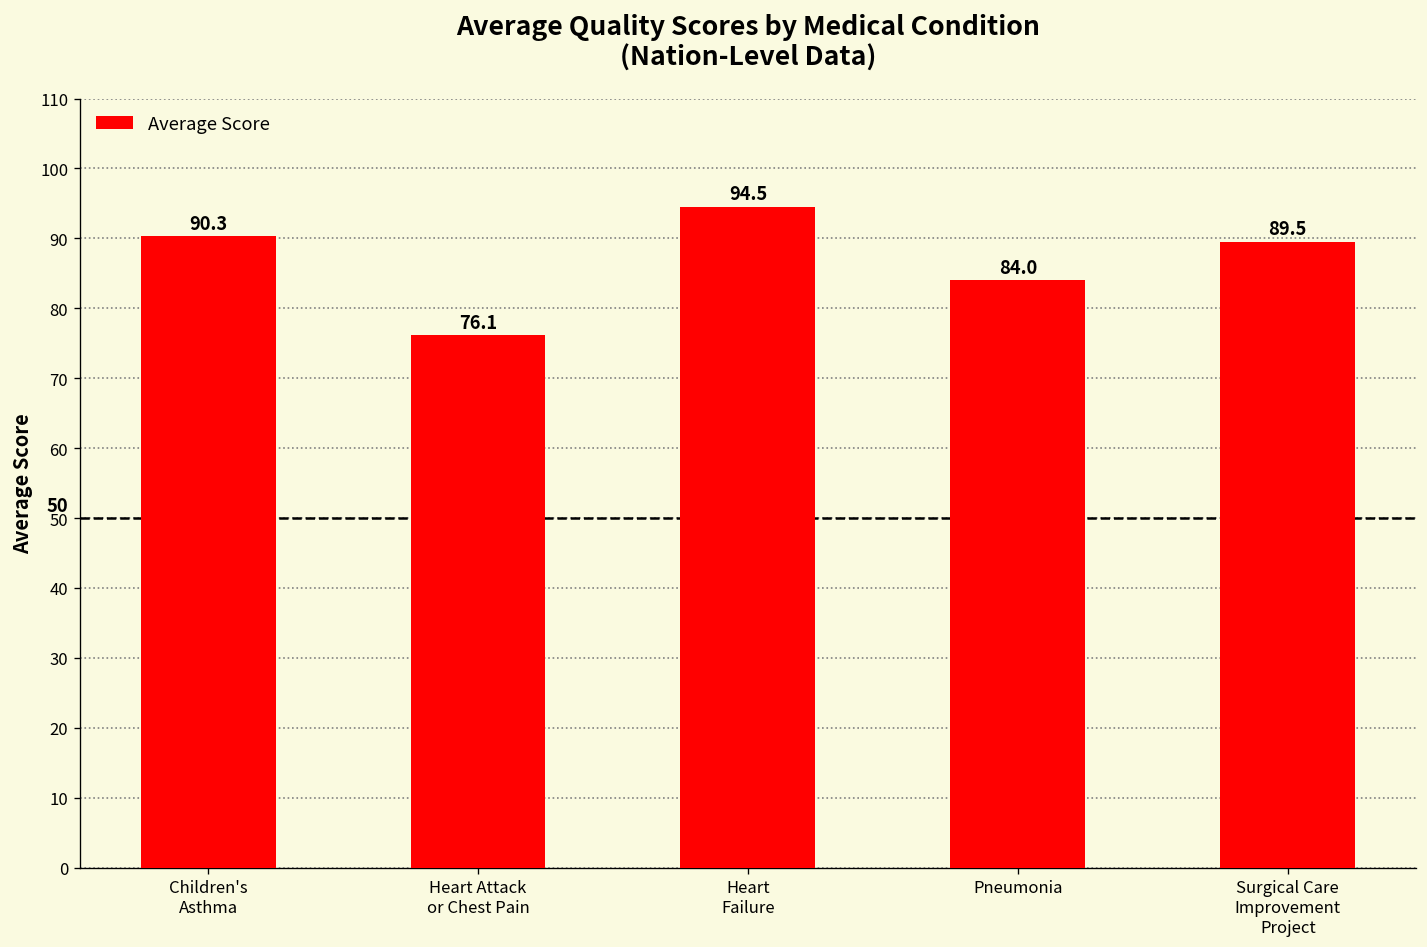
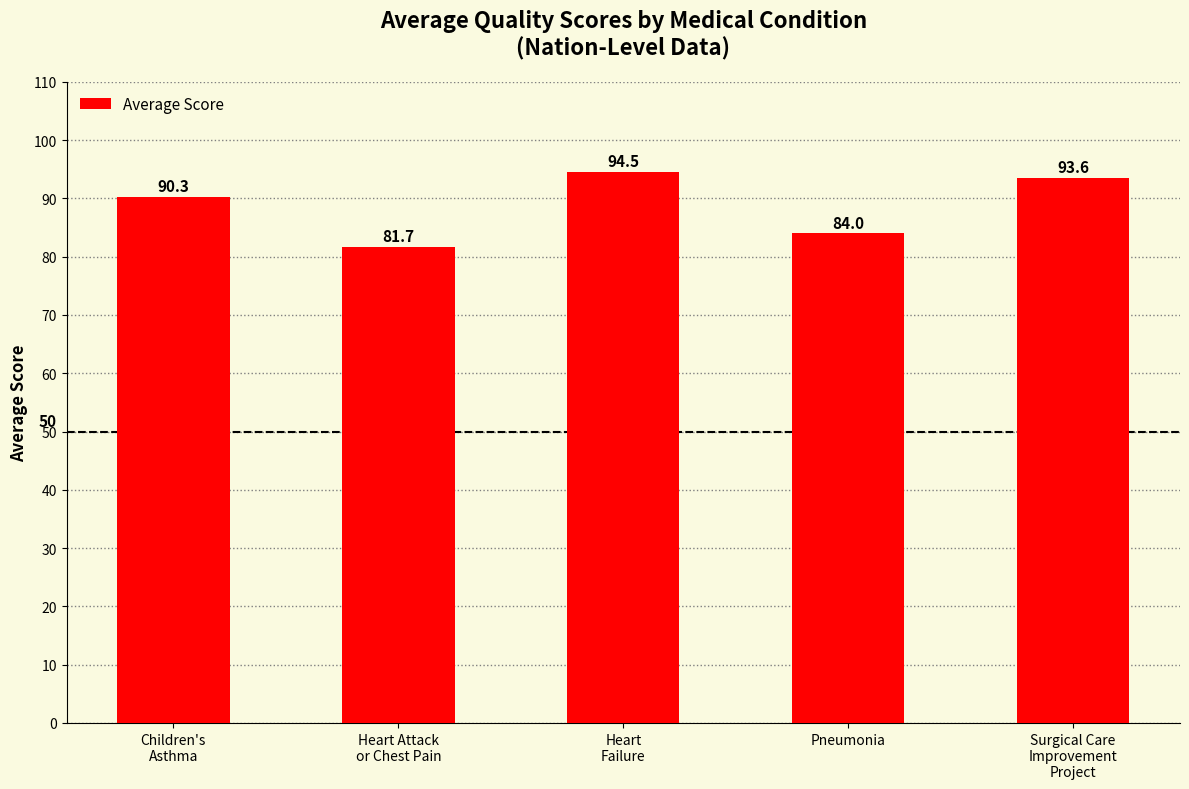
Heart Attack or Chest Pain: 76.1 -> 81.7
Surgical Care Improvement Project: 89.5 -> 93.6
